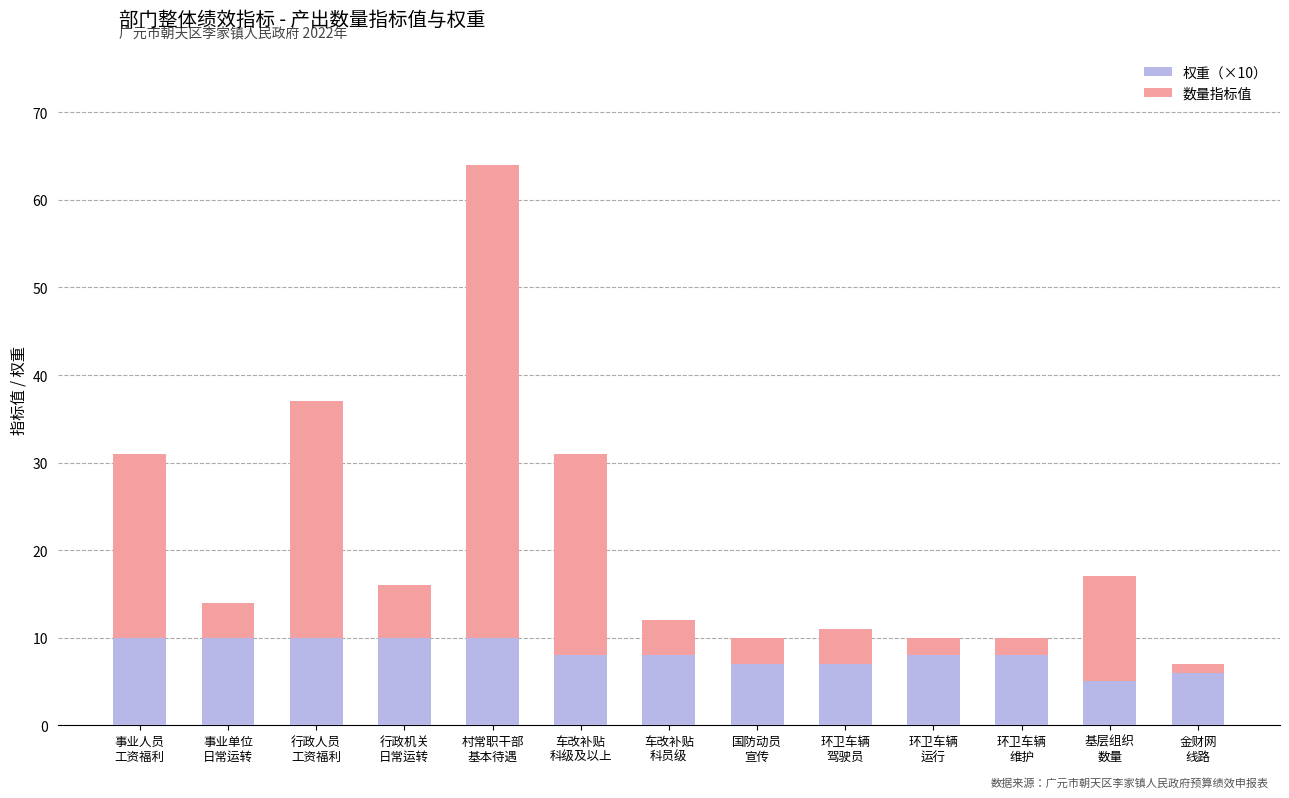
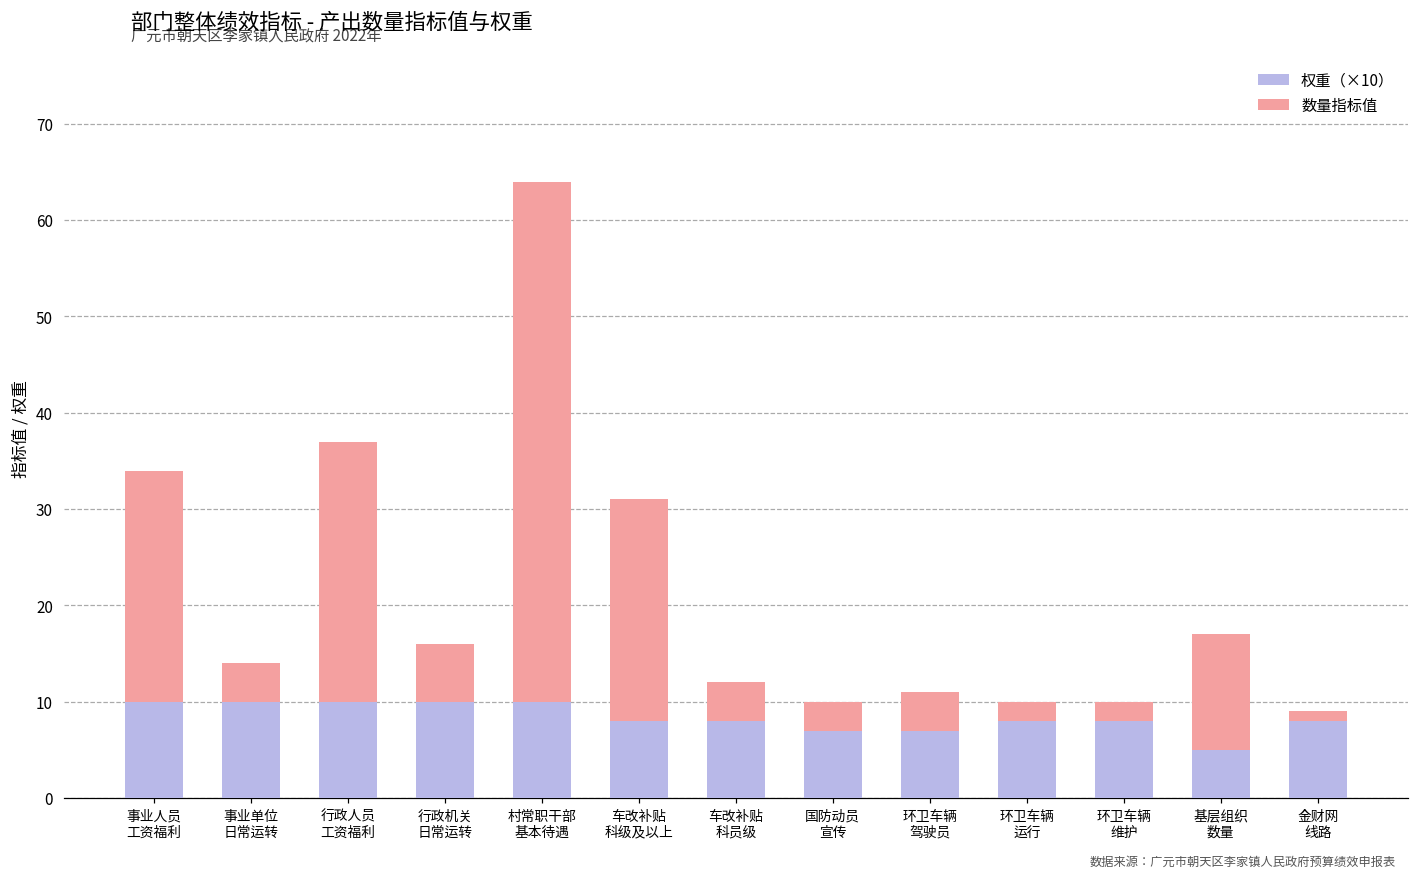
数量指标值, 事业人员 工资福利: 21 -> 24
权重（×10）, 金财网 线路: 6 -> 8
